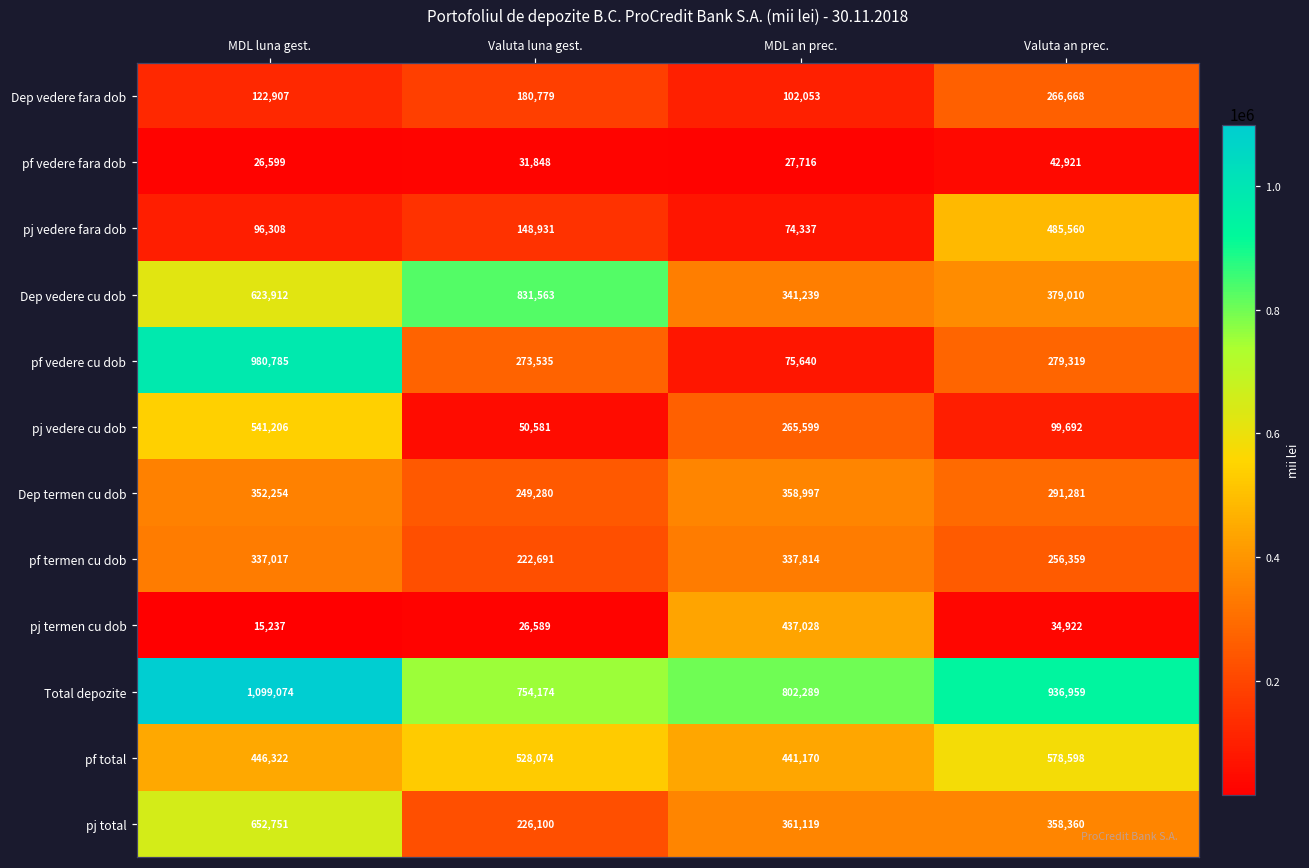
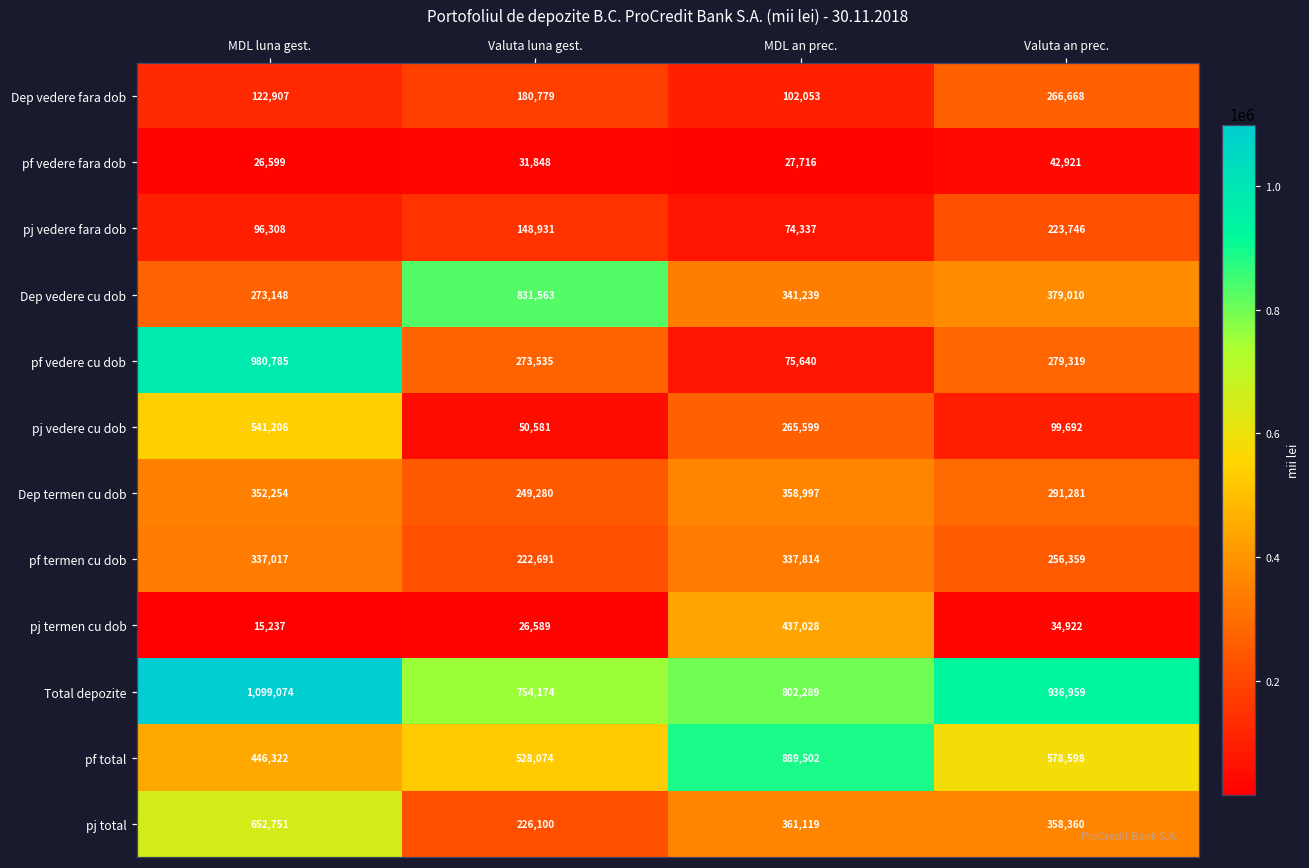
pj vedere fara dob, Valuta an prec.: 485,560 -> 223,746
Dep vedere cu dob, MDL luna gest.: 623,912 -> 273,148
pf total, MDL an prec.: 441,170 -> 889,502
